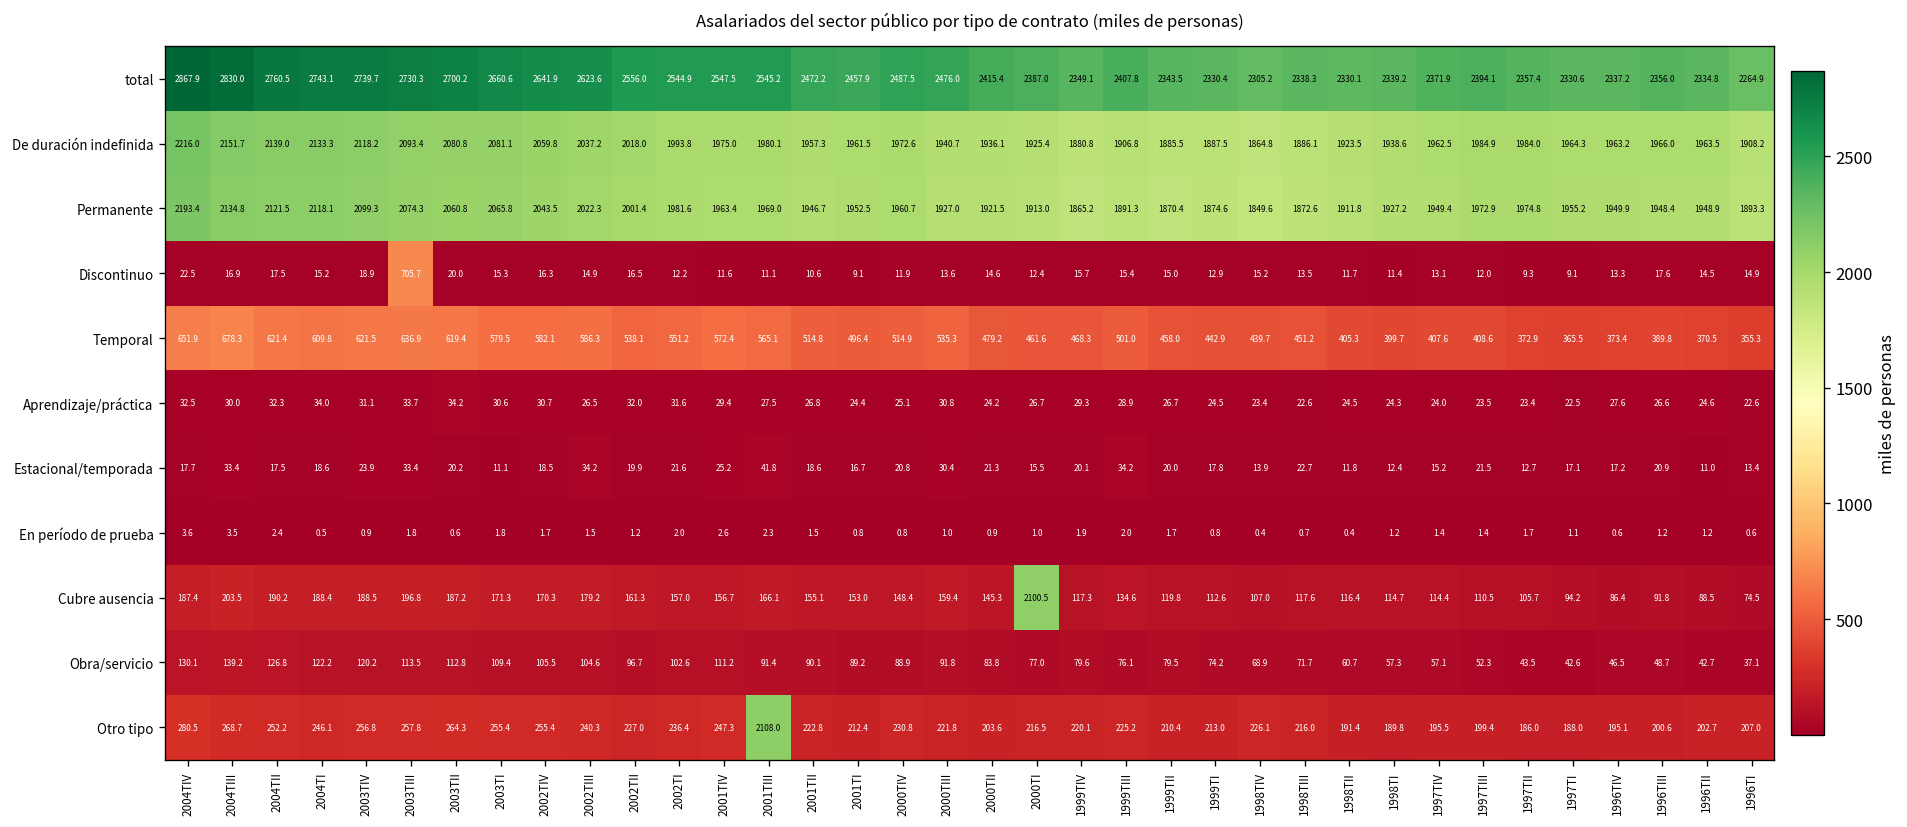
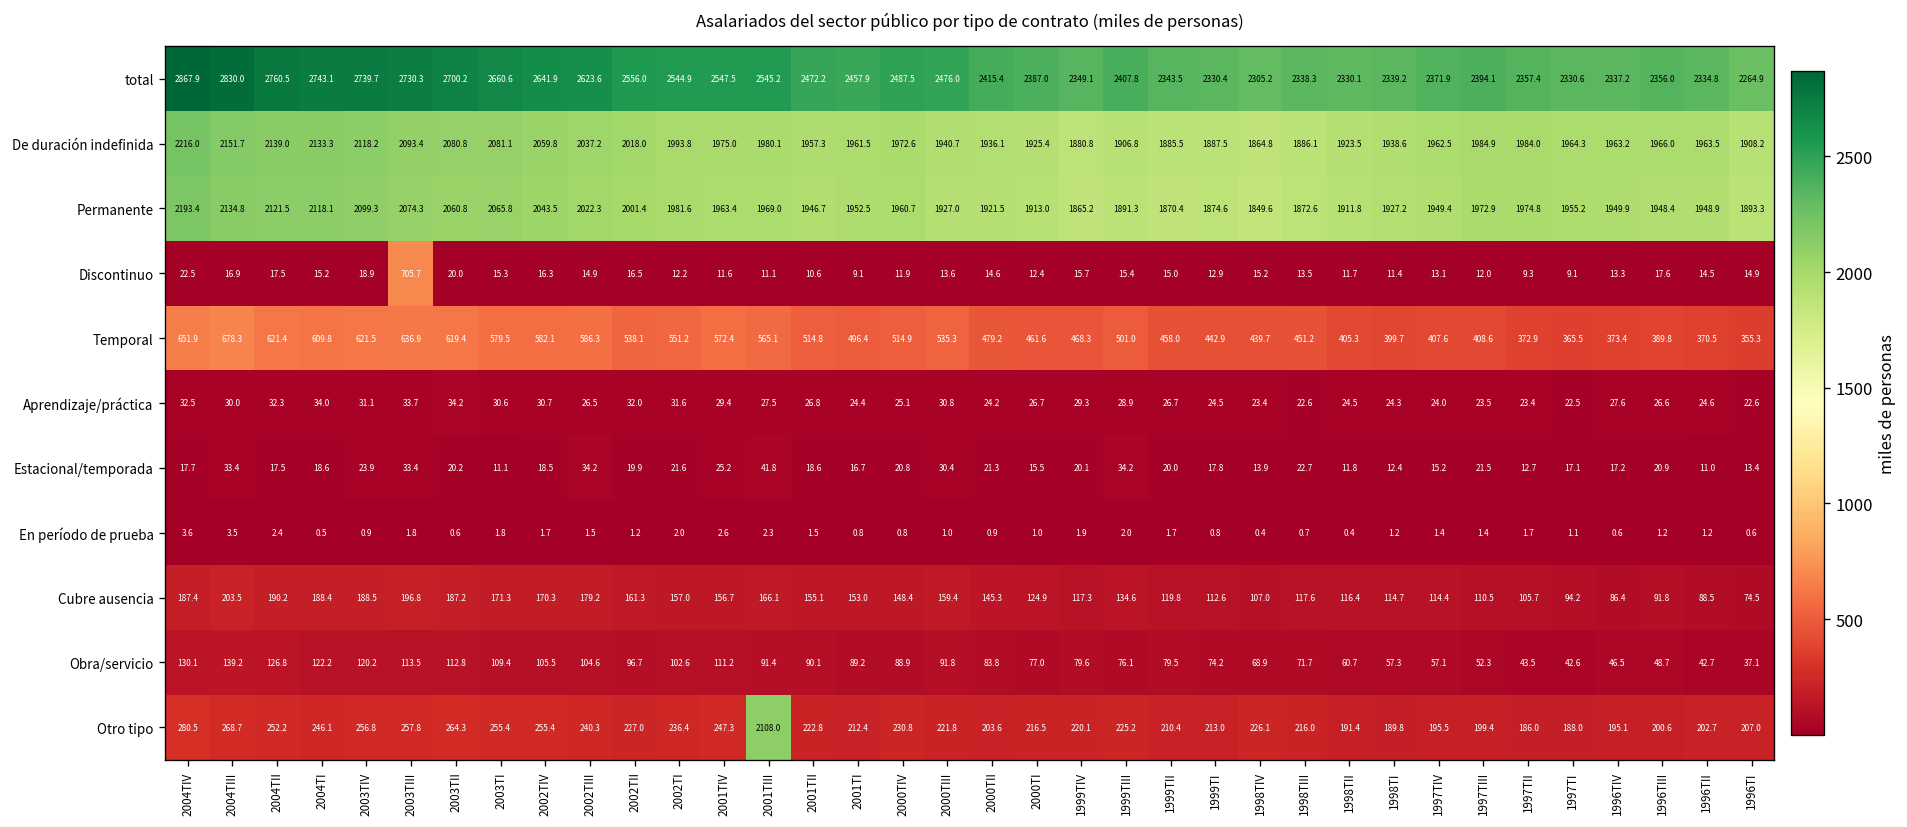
Cubre ausencia, 2000TI: 2100.5 -> 124.9
